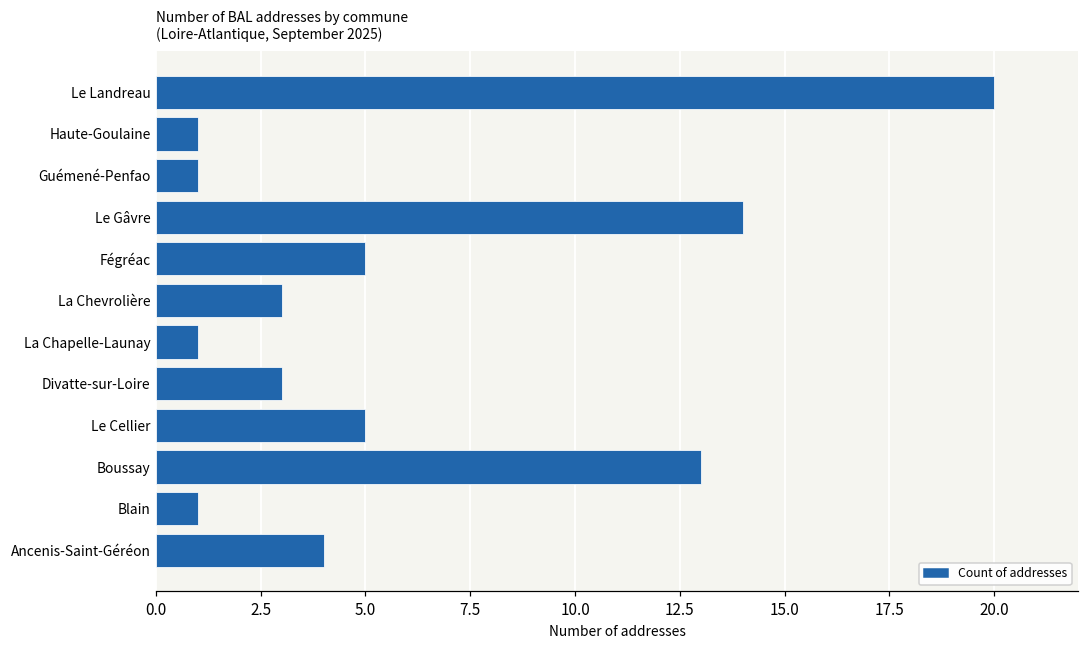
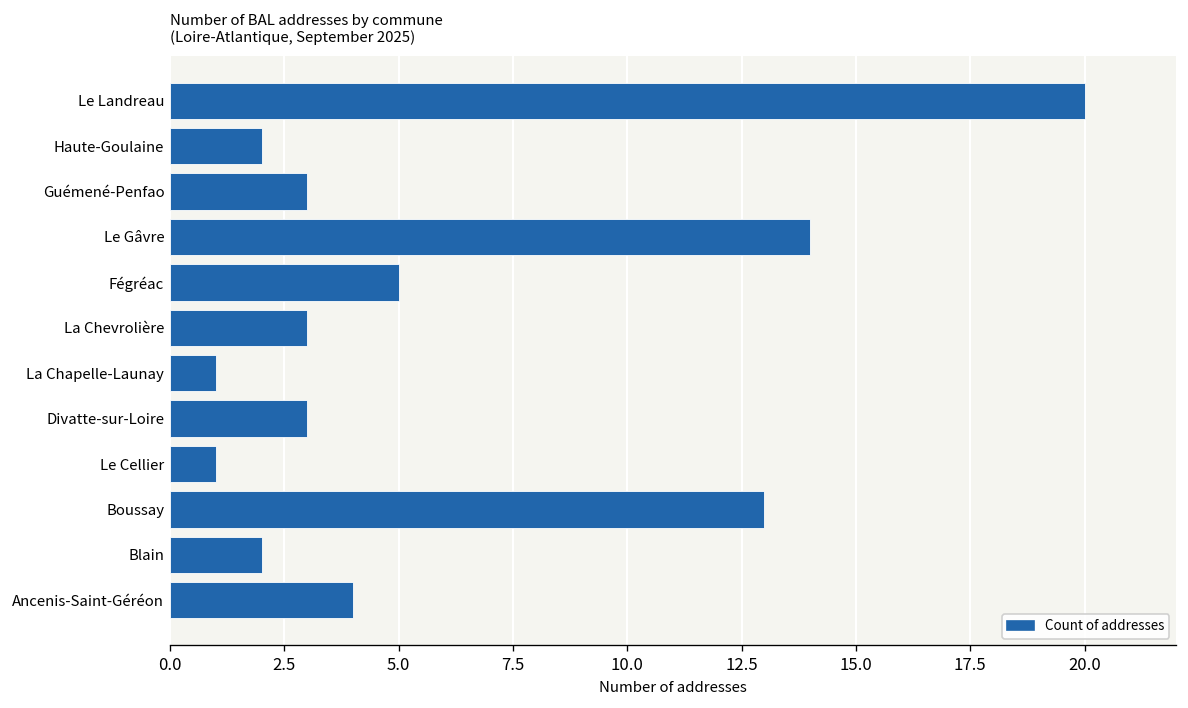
Haute-Goulaine: 1 -> 2
Guémené-Penfao: 1 -> 3
Le Cellier: 5 -> 1
Blain: 1 -> 2
